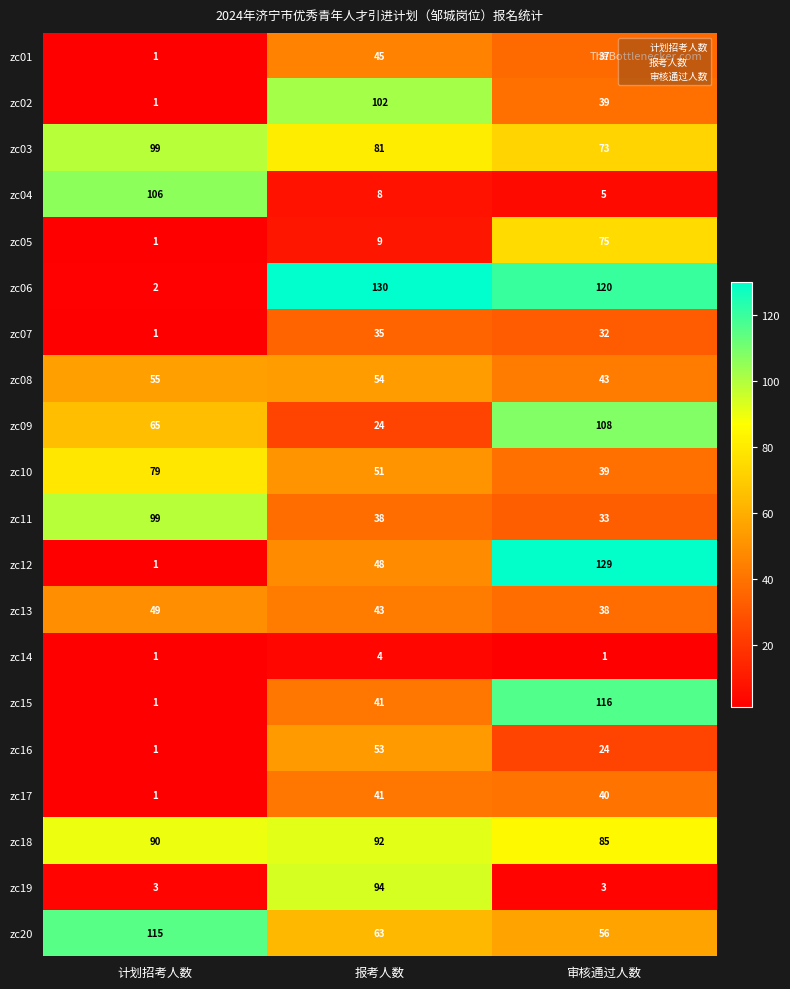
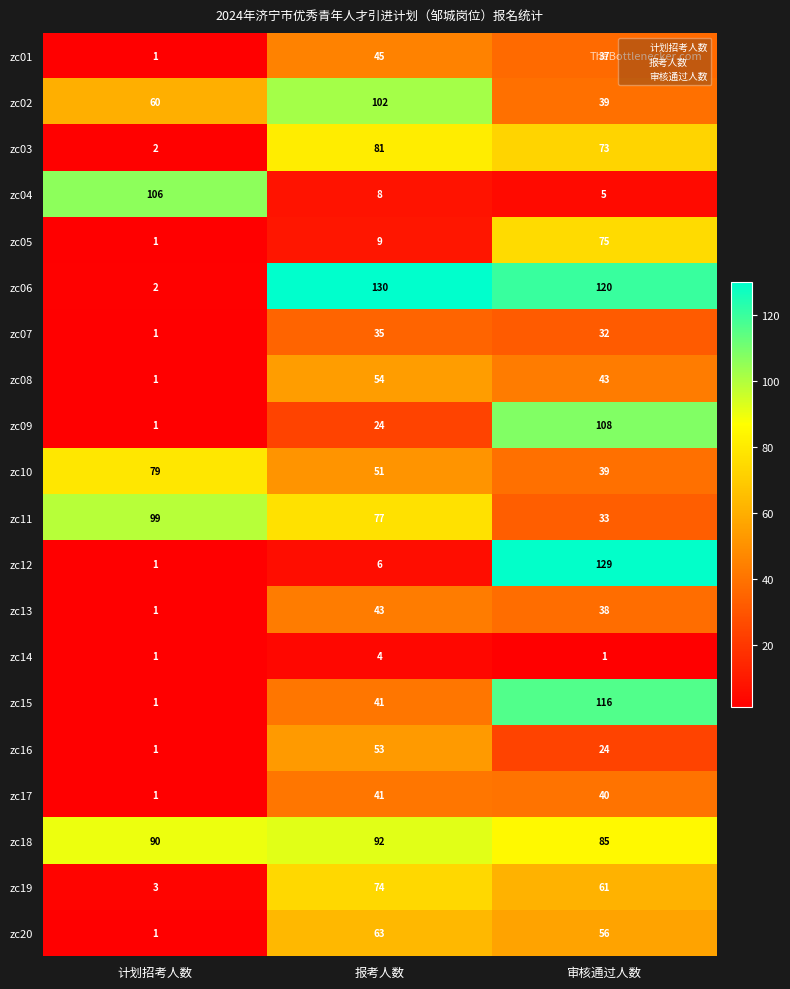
zc02, 计划招考人数: 1 -> 60
zc03, 计划招考人数: 99 -> 2
zc08, 计划招考人数: 55 -> 1
zc09, 计划招考人数: 65 -> 1
zc11, 报考人数: 38 -> 77
zc12, 报考人数: 48 -> 6
zc13, 计划招考人数: 49 -> 1
zc19, 报考人数: 94 -> 74
zc19, 审核通过人数: 3 -> 61
zc20, 计划招考人数: 115 -> 1
